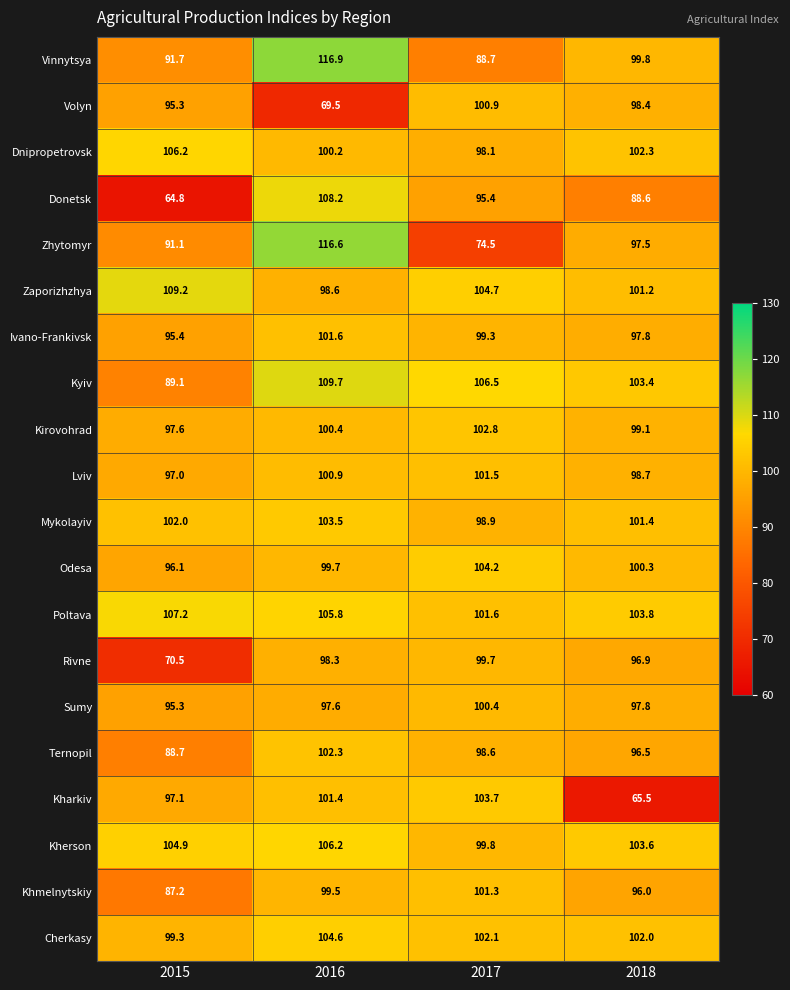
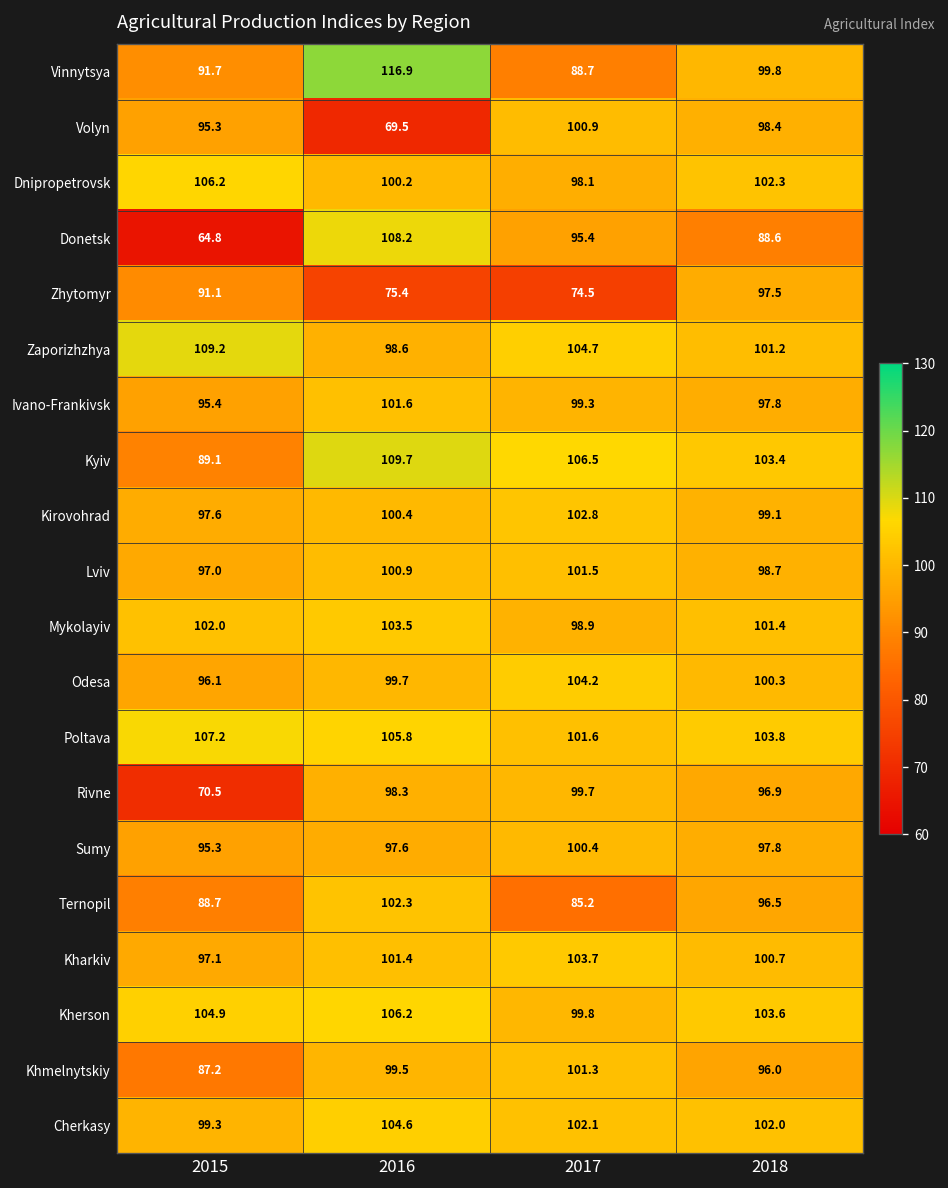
Zhytomyr, 2016: 116.6 -> 75.4
Ternopil, 2017: 98.6 -> 85.2
Kharkiv, 2018: 65.5 -> 100.7
